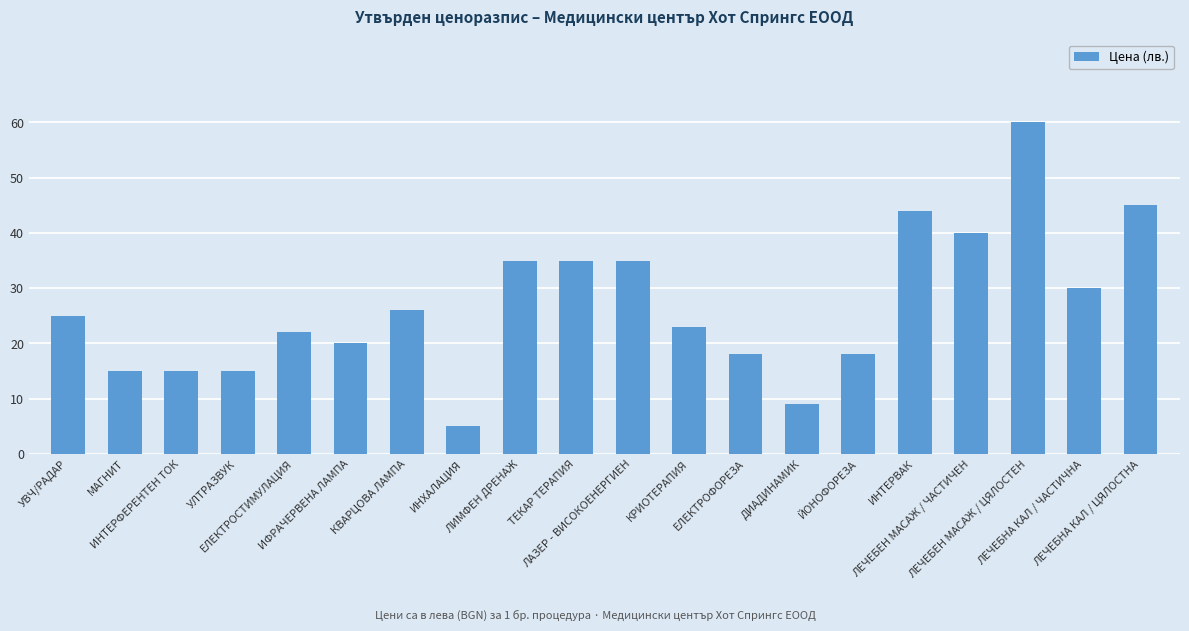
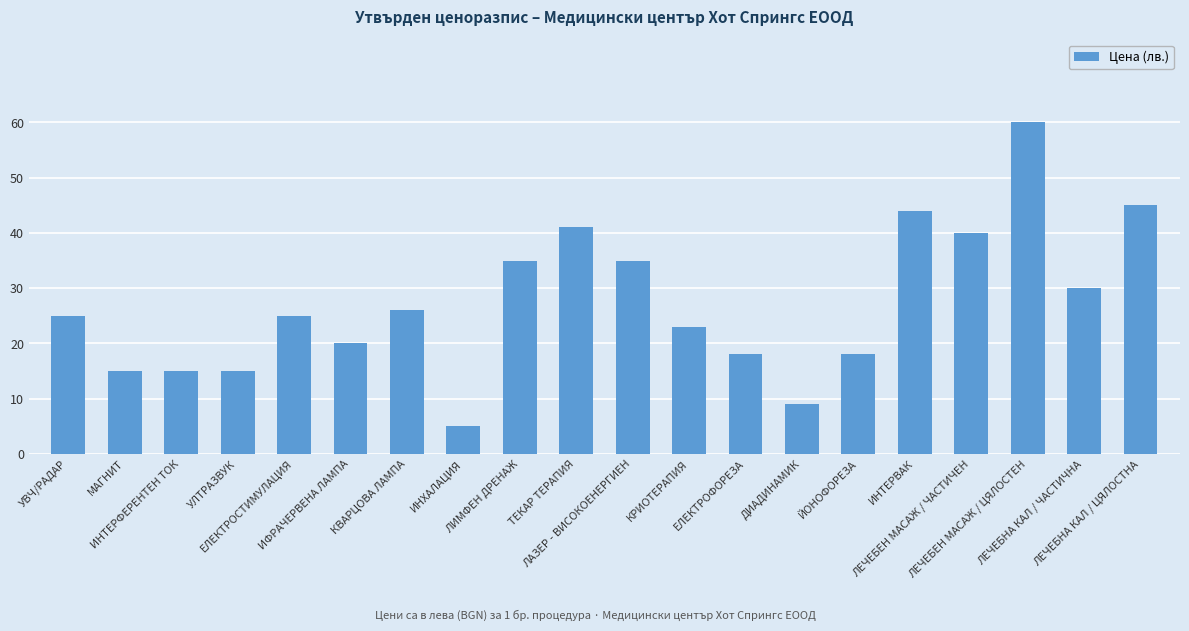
ЕЛЕКТРОСТИМУЛАЦИЯ: 22 -> 25
ТЕКАР ТЕРАПИЯ: 35 -> 41
